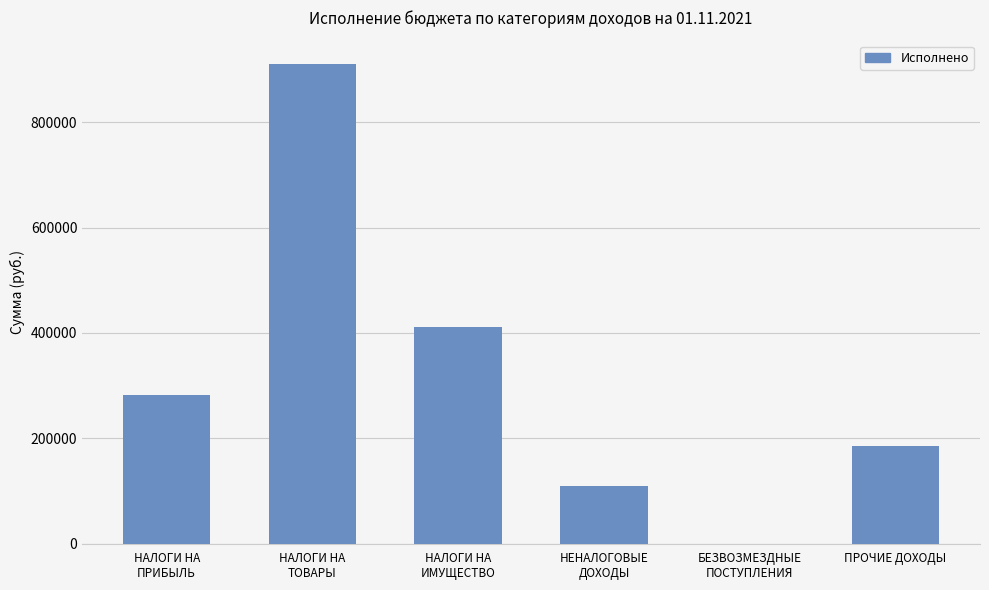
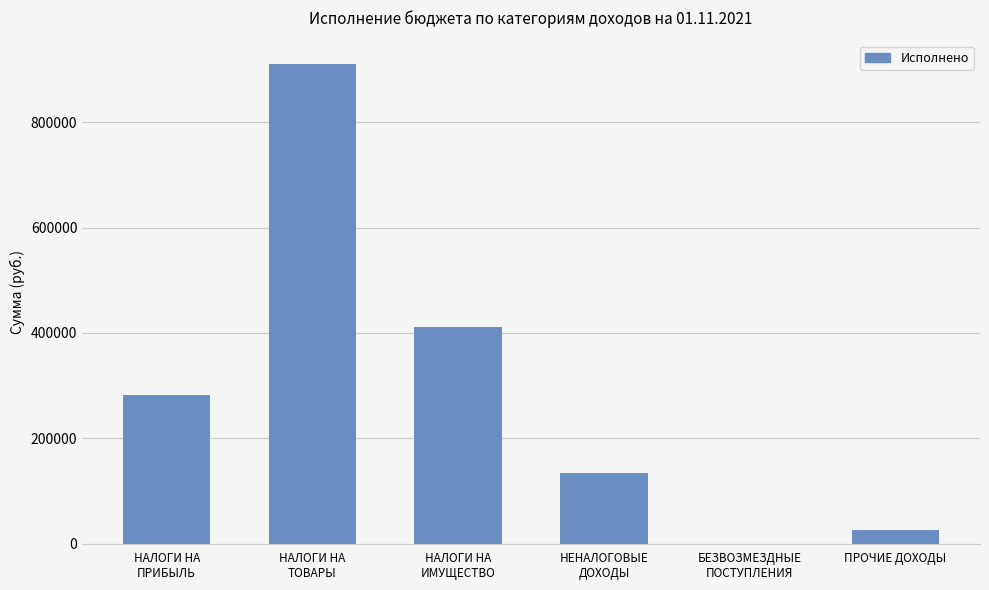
НЕНАЛОГОВЫЕ ДОХОДЫ: 110000 -> 130000
ПРОЧИЕ ДОХОДЫ: 190000 -> 30000
